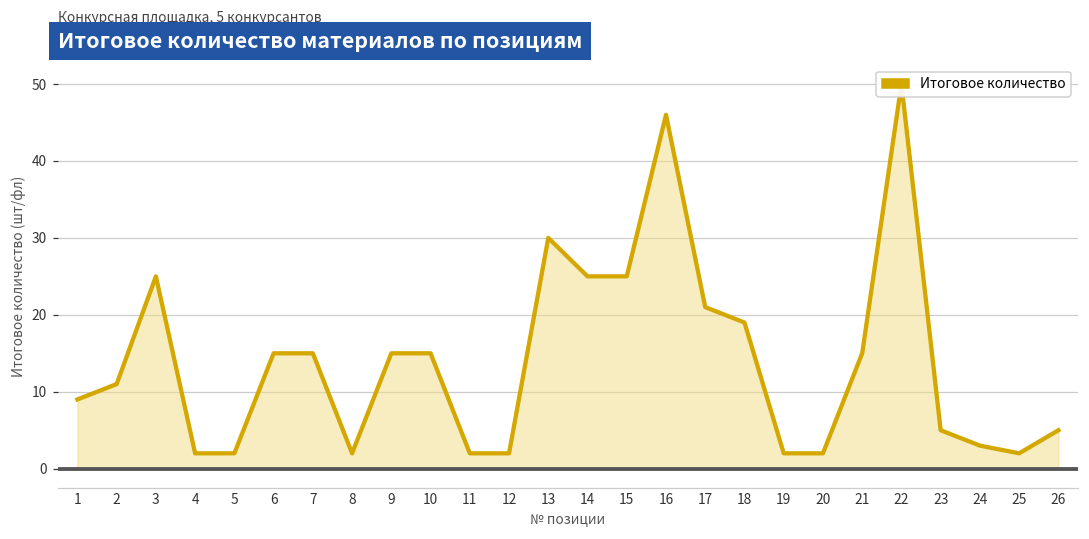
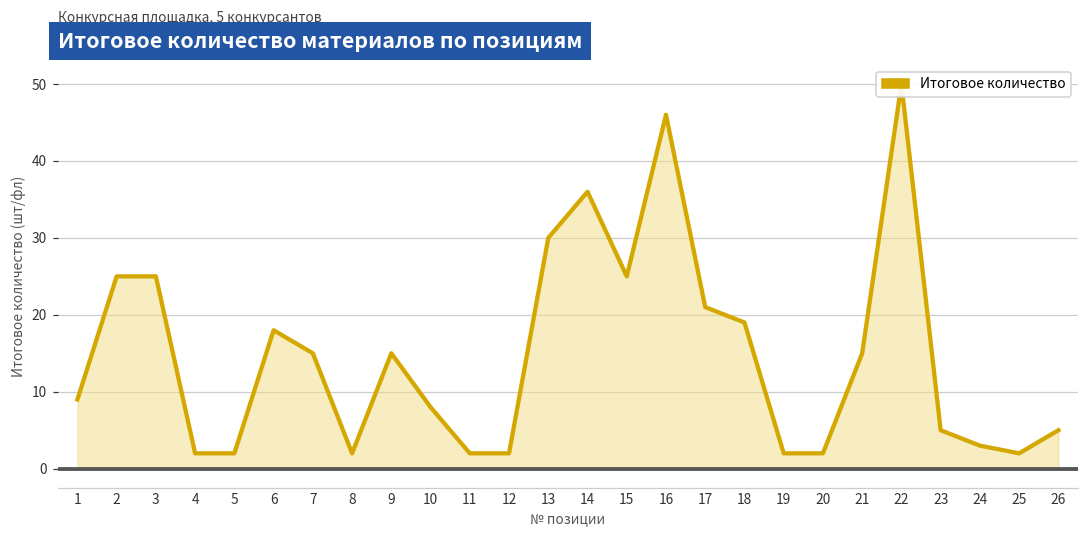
2: 11 -> 25
6: 15 -> 18
10: 15 -> 8
14: 25 -> 36
